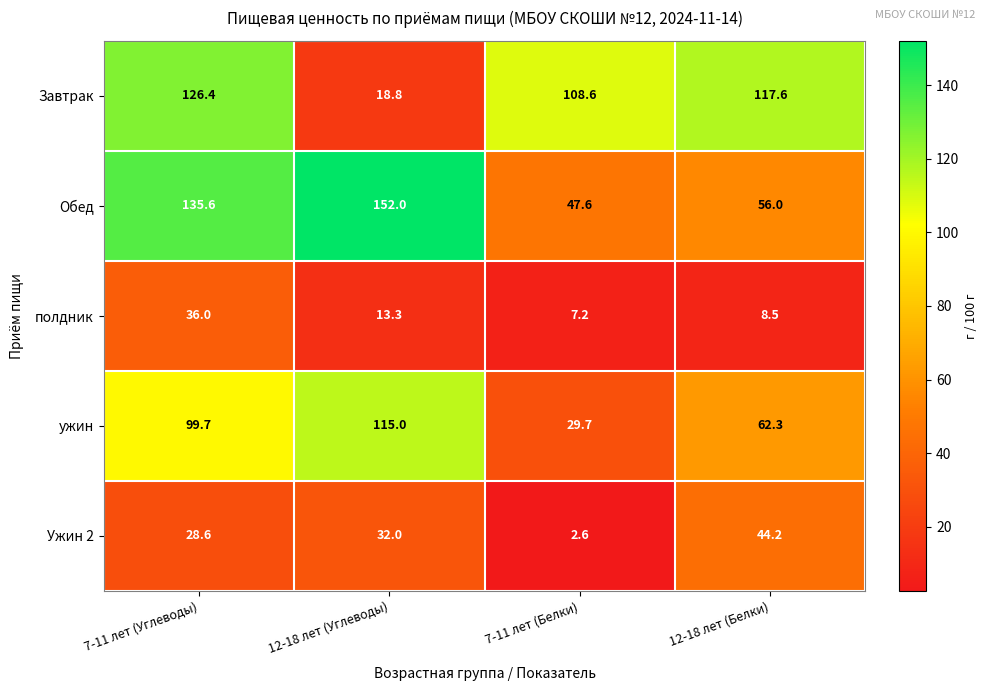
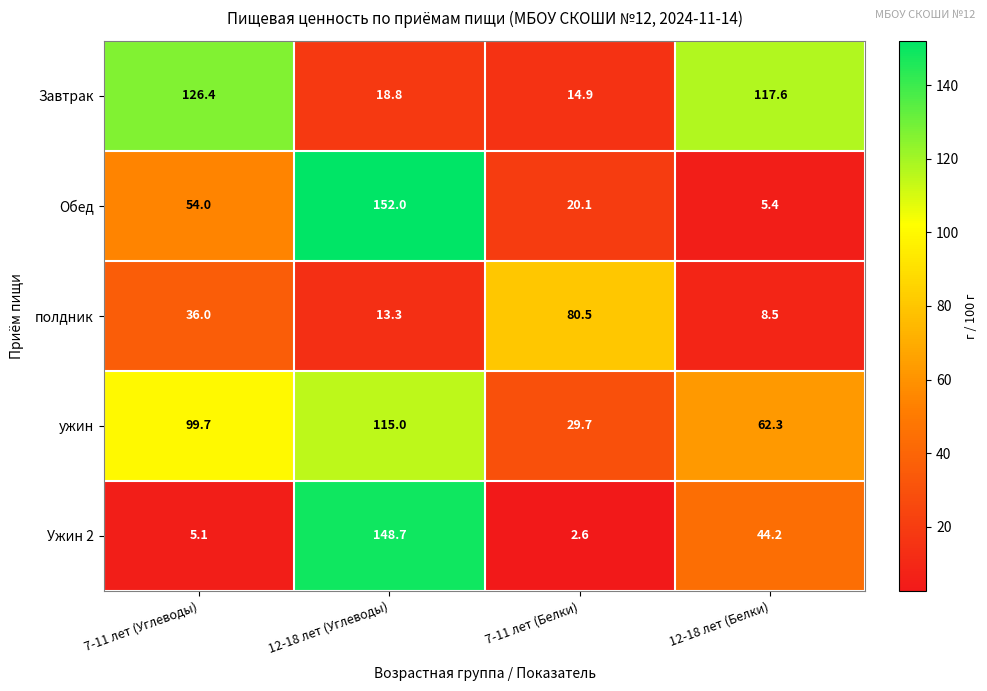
Завтрак, 7-11 лет (Белки): 108.6 -> 14.9
Обед, 7-11 лет (Углеводы): 135.6 -> 54.0
Обед, 7-11 лет (Белки): 47.6 -> 20.1
Обед, 12-18 лет (Белки): 56.0 -> 5.4
полдник, 7-11 лет (Белки): 7.2 -> 80.5
Ужин 2, 7-11 лет (Углеводы): 28.6 -> 5.1
Ужин 2, 12-18 лет (Углеводы): 32.0 -> 148.7
